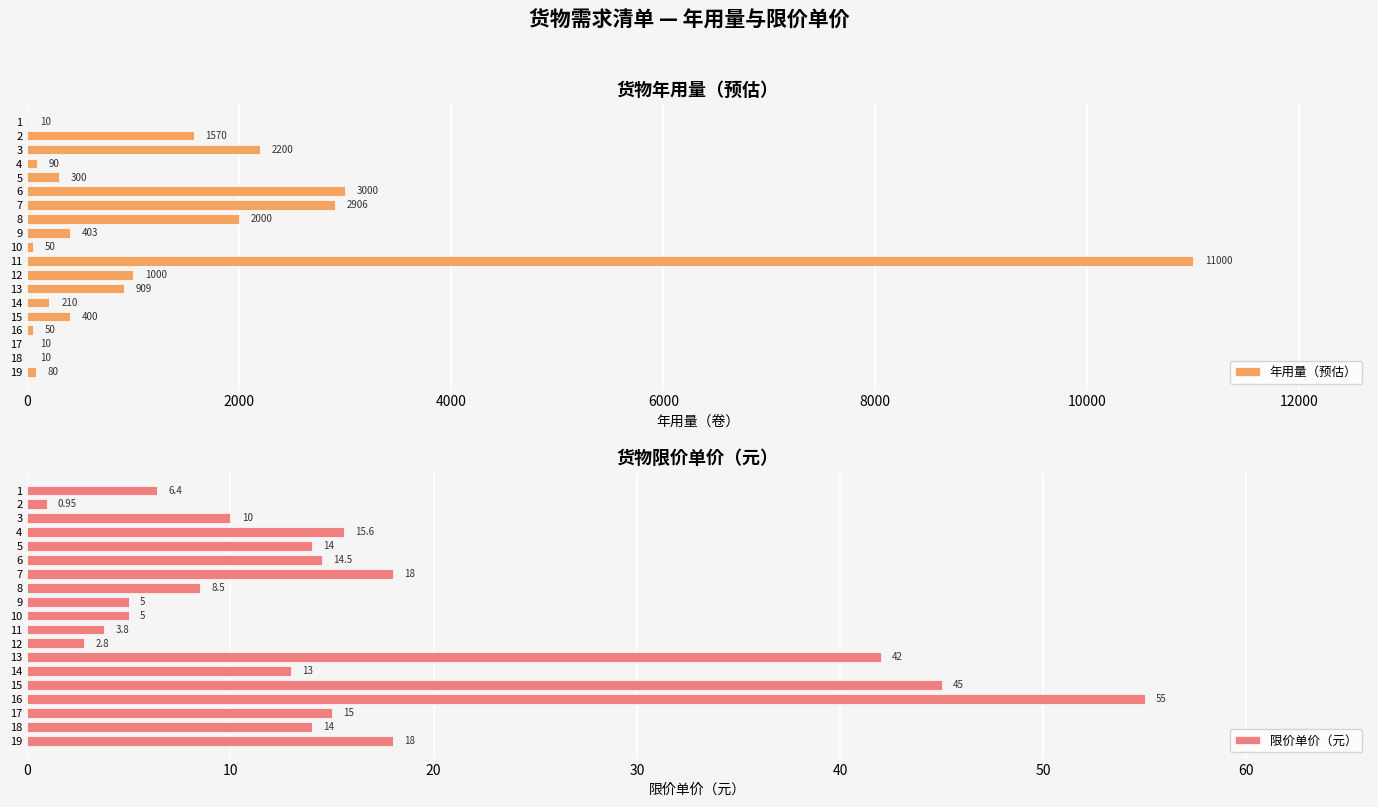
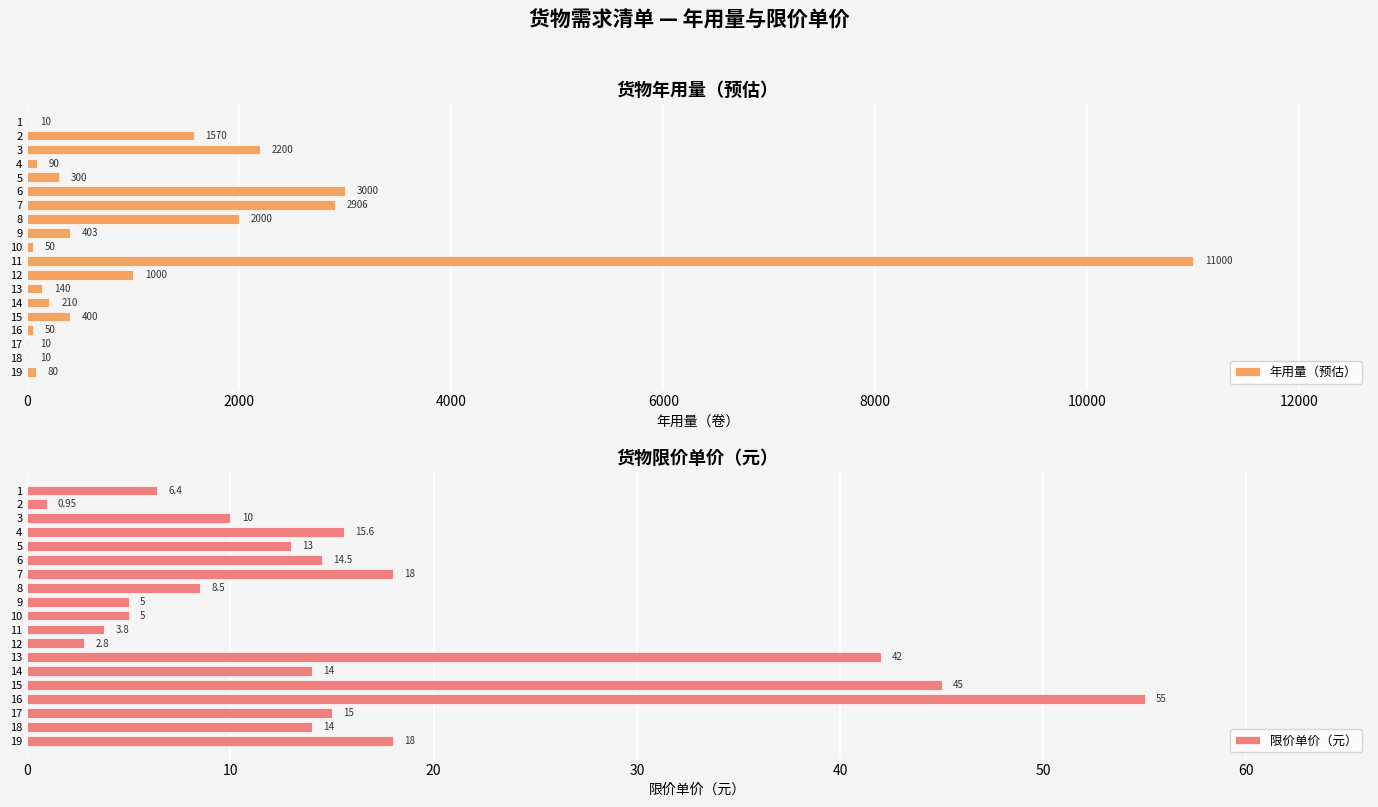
货物年用量（预估）, 13: 909 -> 140
货物限价单价（元）, 5: 14 -> 13
货物限价单价（元）, 14: 13 -> 14
